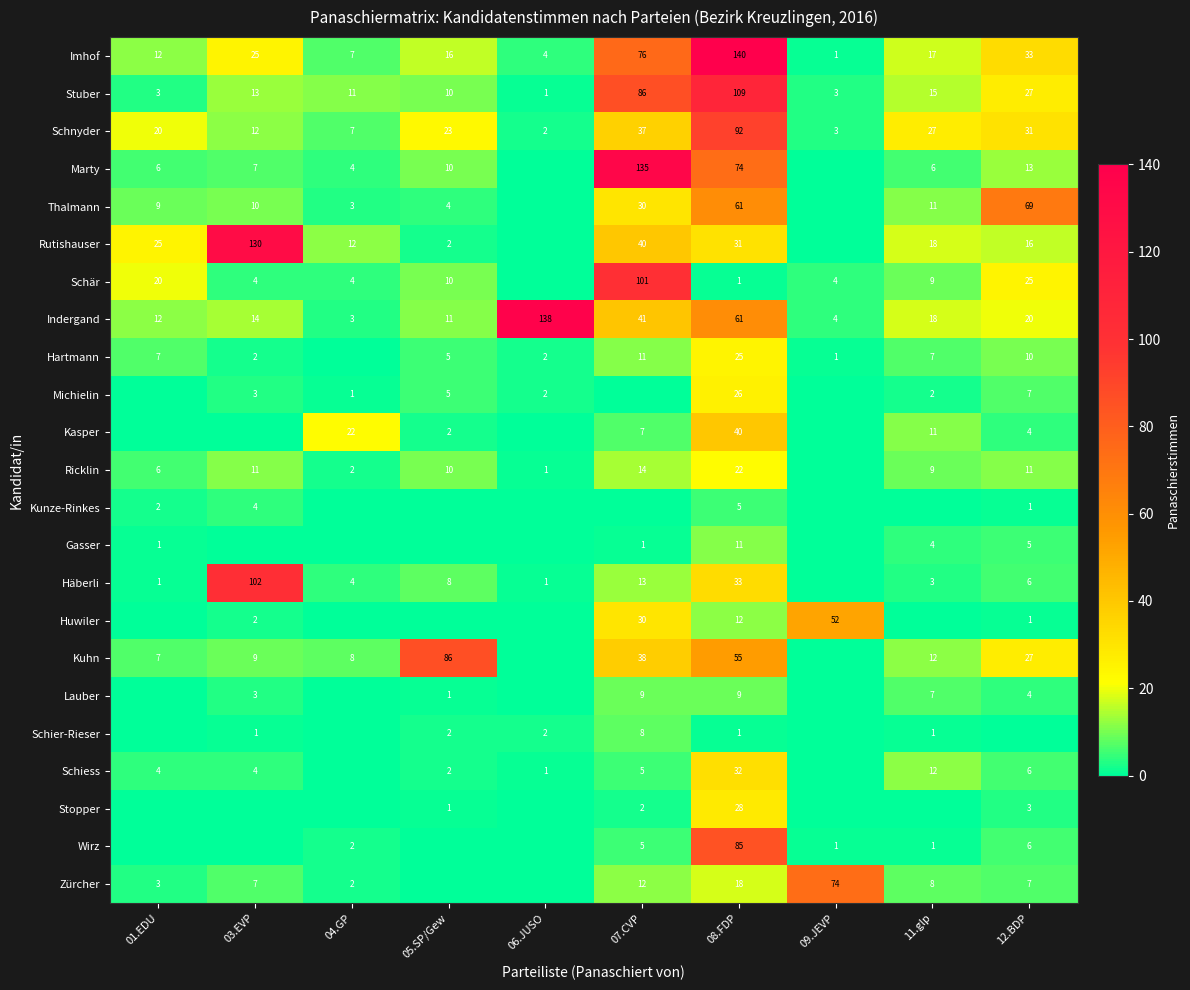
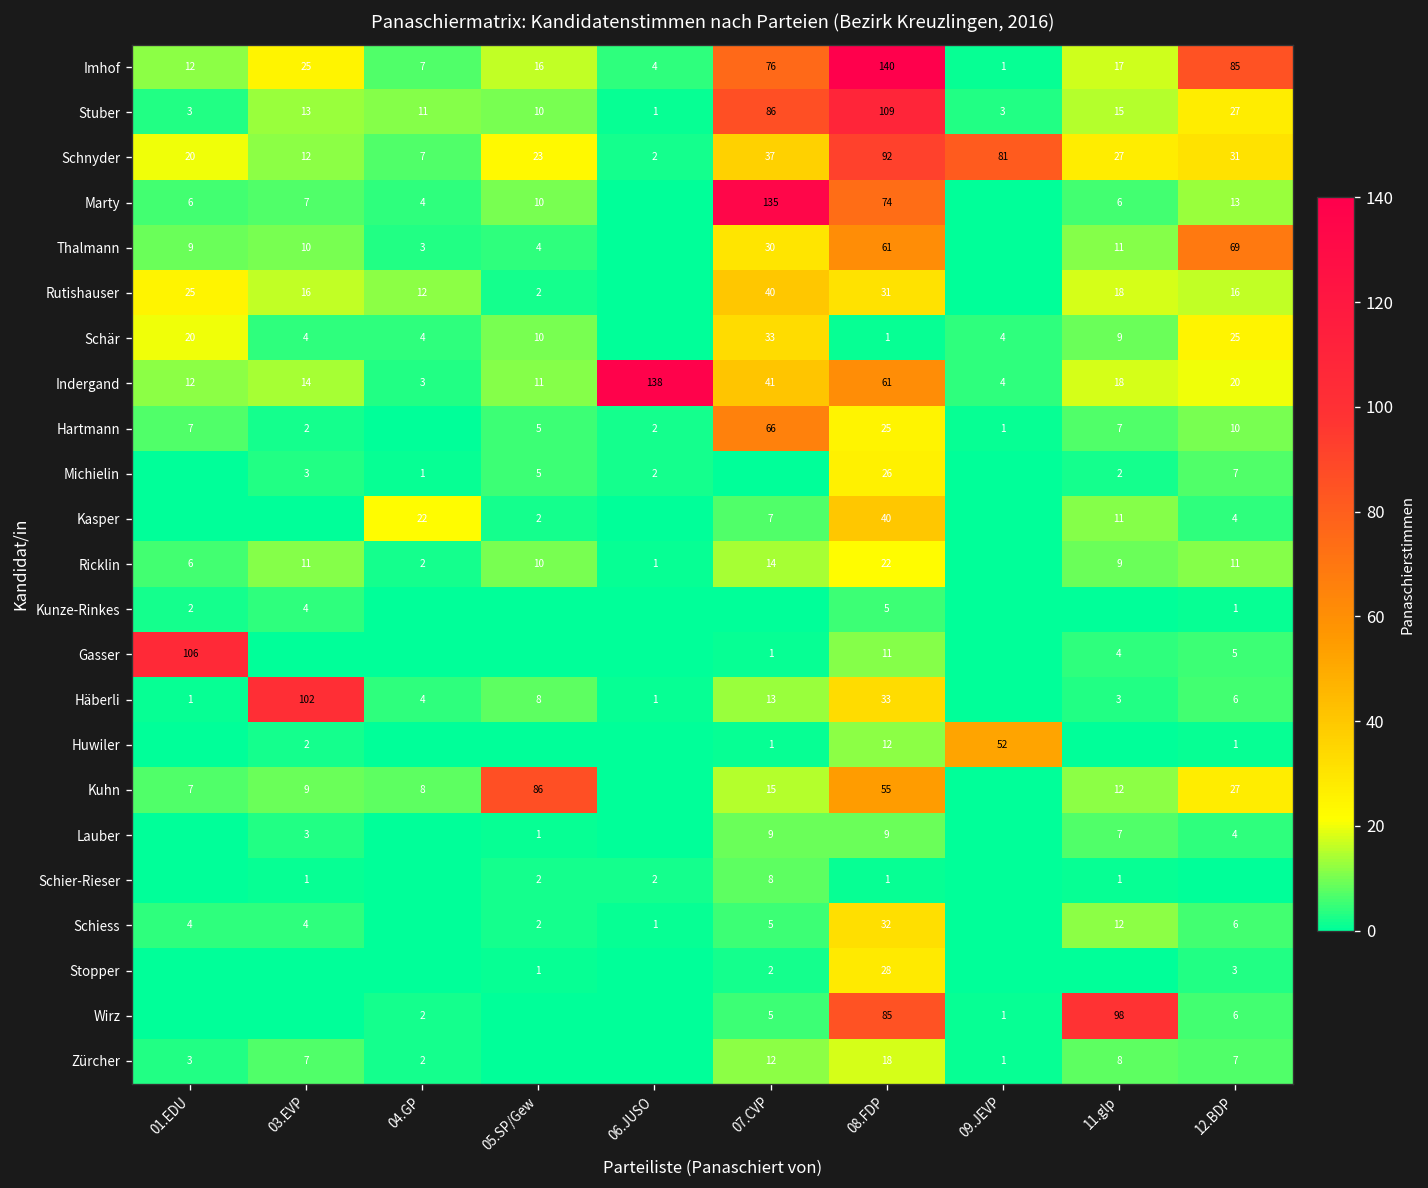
Imhof, 12.BDP: 33 -> 85
Schnyder, 09.JEVP: 3 -> 81
Rutishauser, 03.EVP: 130 -> 16
Schär, 07.CVP: 101 -> 33
Hartmann, 07.CVP: 11 -> 66
Gasser, 01.EDU: 1 -> 106
Huwiler, 07.CVP: 30 -> 1
Kuhn, 07.CVP: 38 -> 15
Wirz, 11.glp: 1 -> 98
Zürcher, 09.JEVP: 74 -> 1
